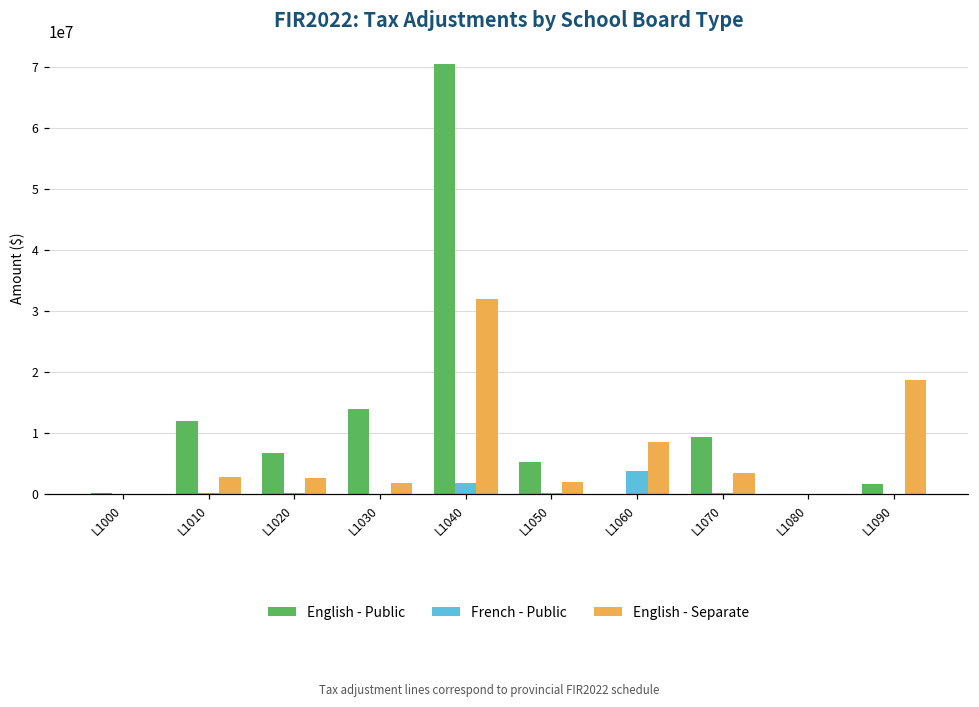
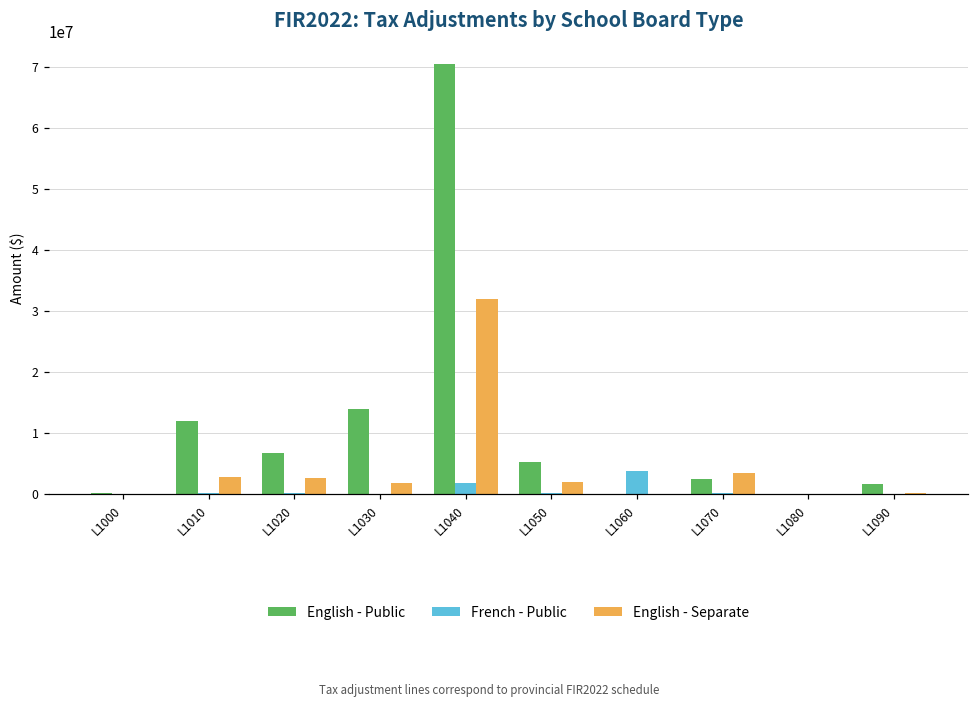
English - Separate, L1060: 8000000 -> 0
English - Public, L1070: 9000000 -> 2000000
English - Separate, L1090: 19000000 -> 0
